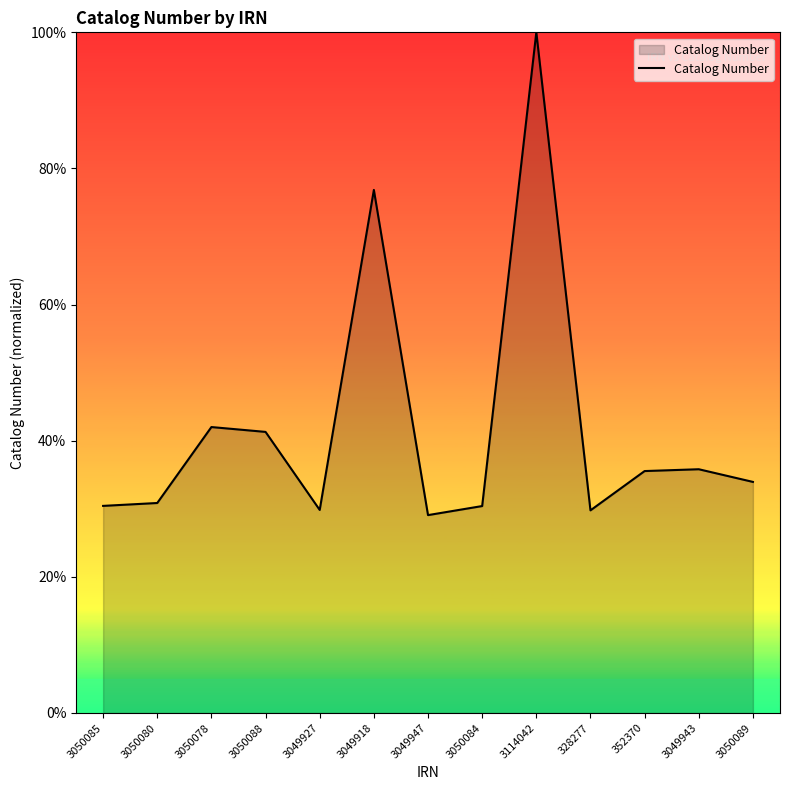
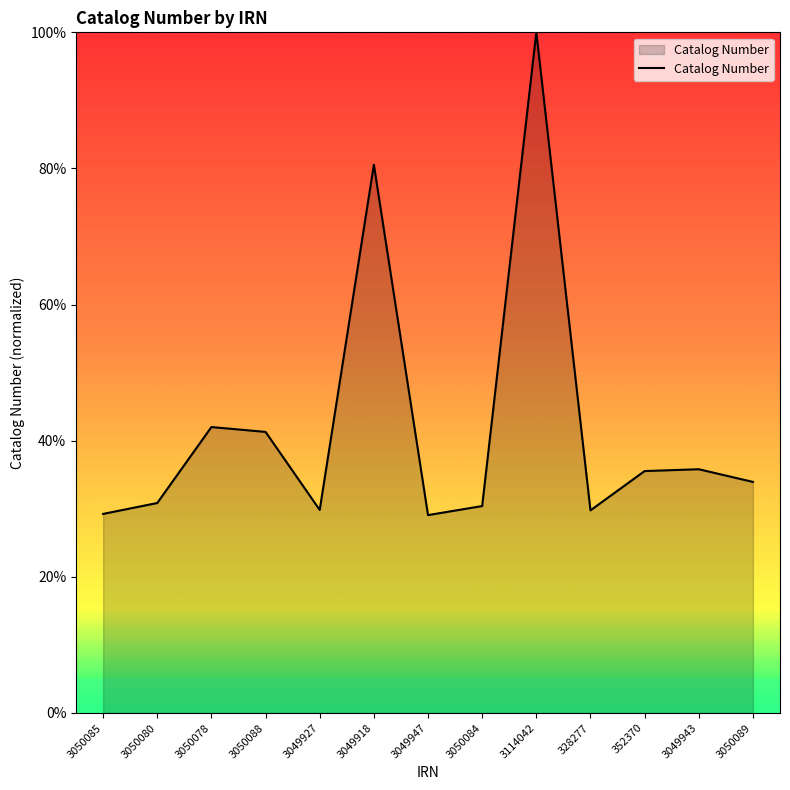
3050085: 30% -> 29%
3049918: 77% -> 81%
